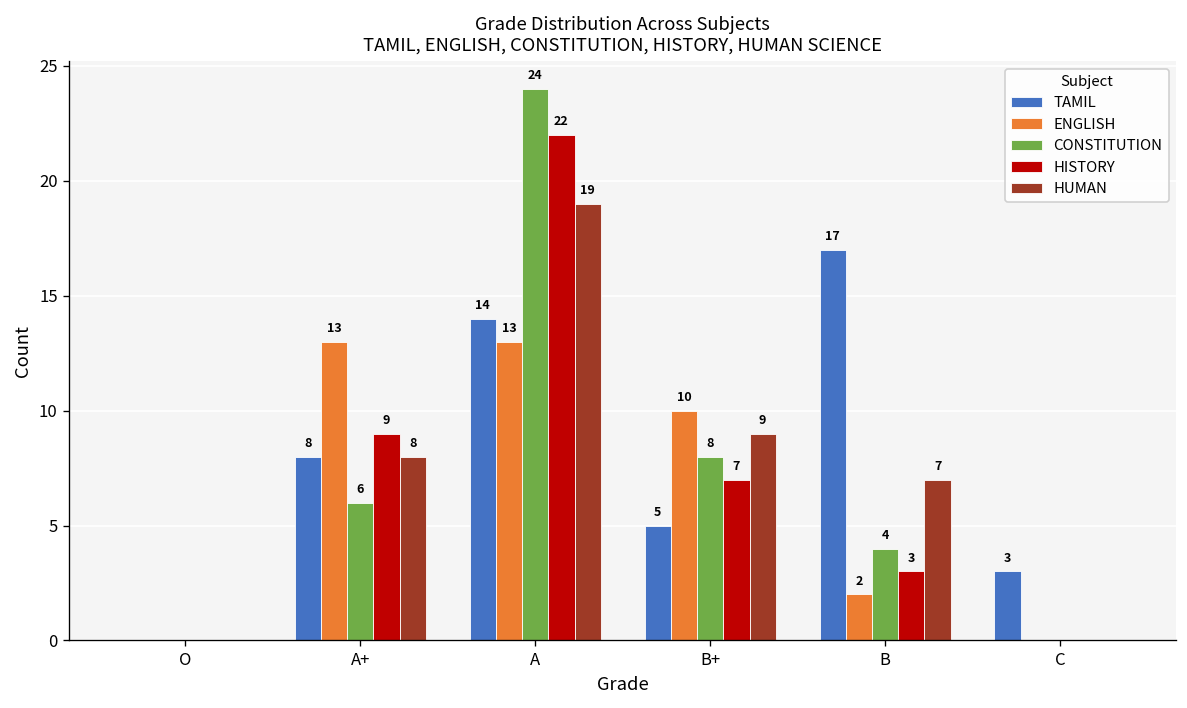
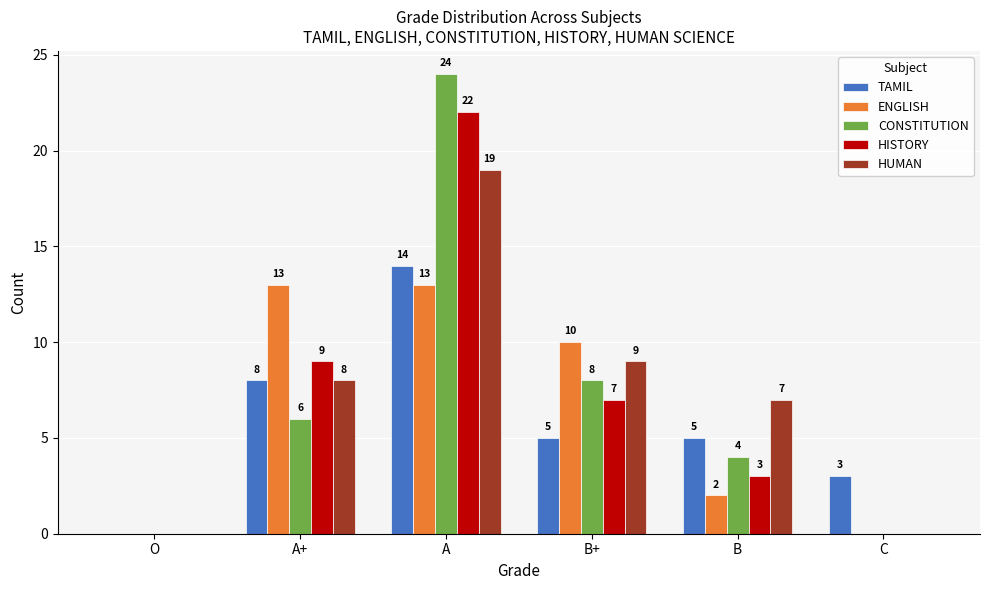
TAMIL, B: 17 -> 5
